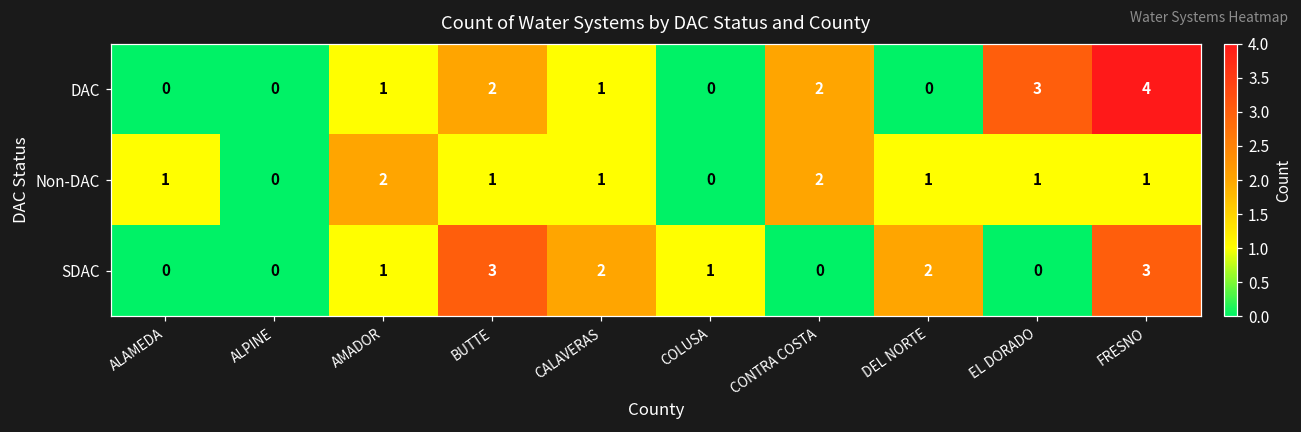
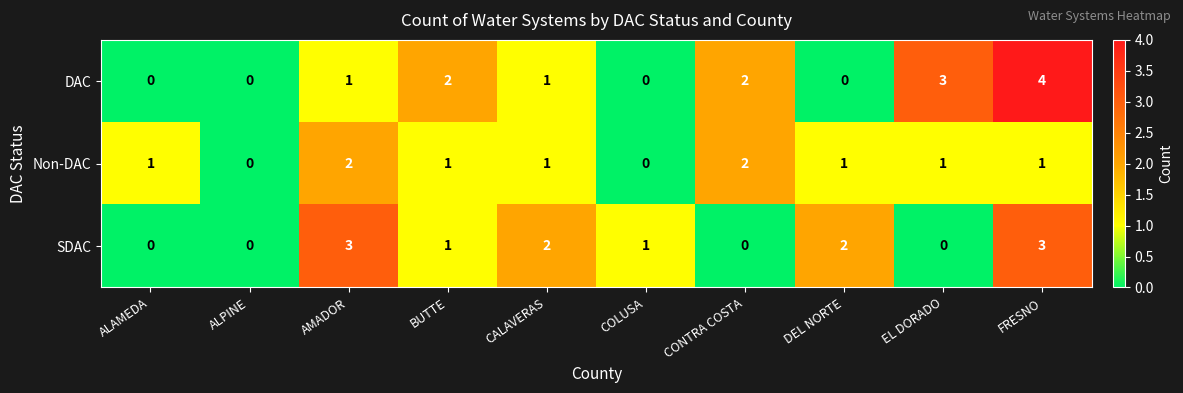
SDAC, AMADOR: 1 -> 3
SDAC, BUTTE: 3 -> 1
